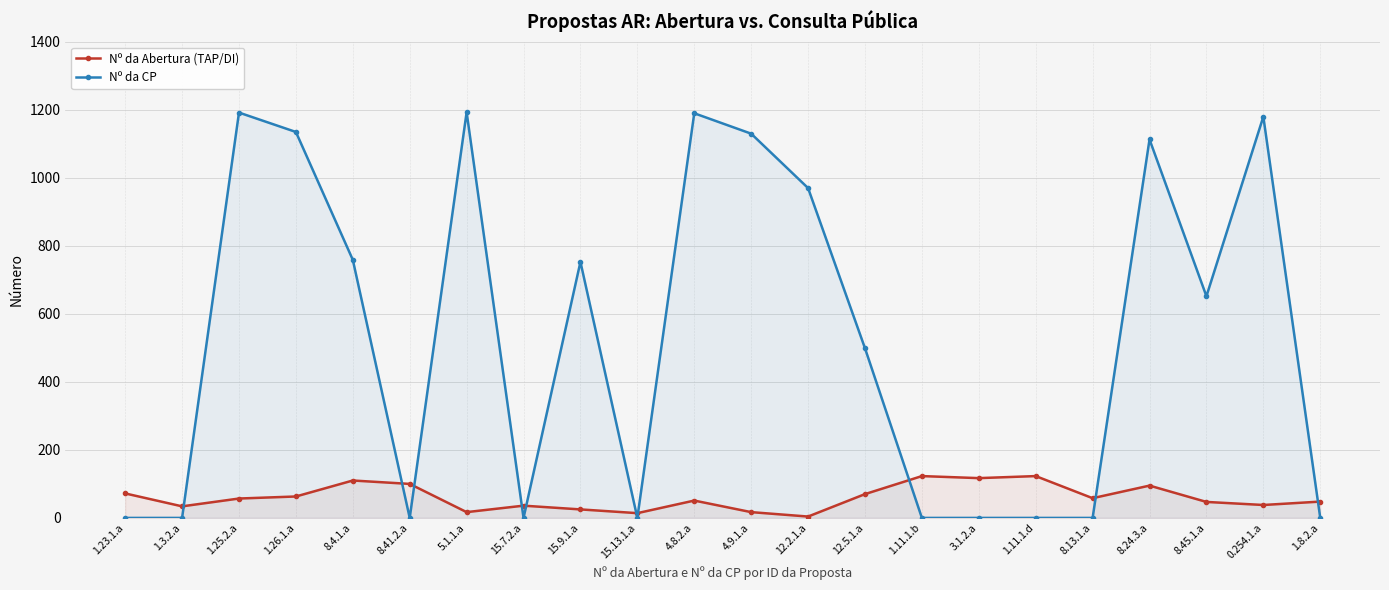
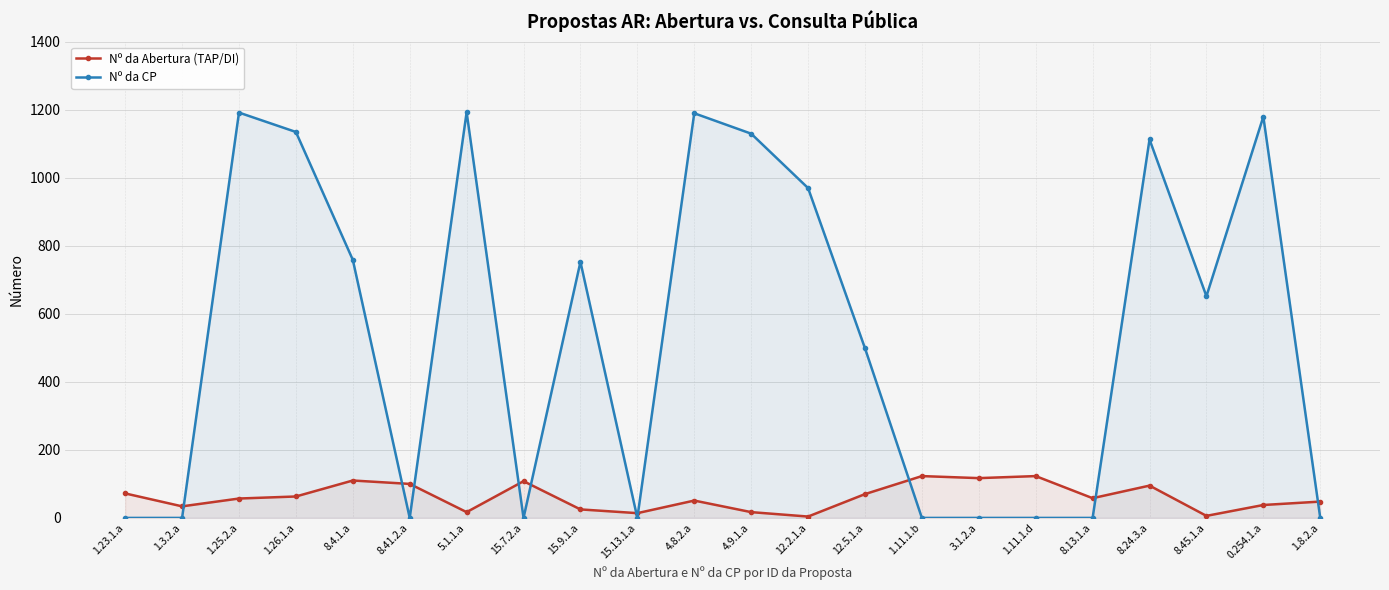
Nº da Abertura (TAP/DI), 15.7.2.a: 40 -> 110
Nº da Abertura (TAP/DI), 8.45.1.a: 50 -> 10
